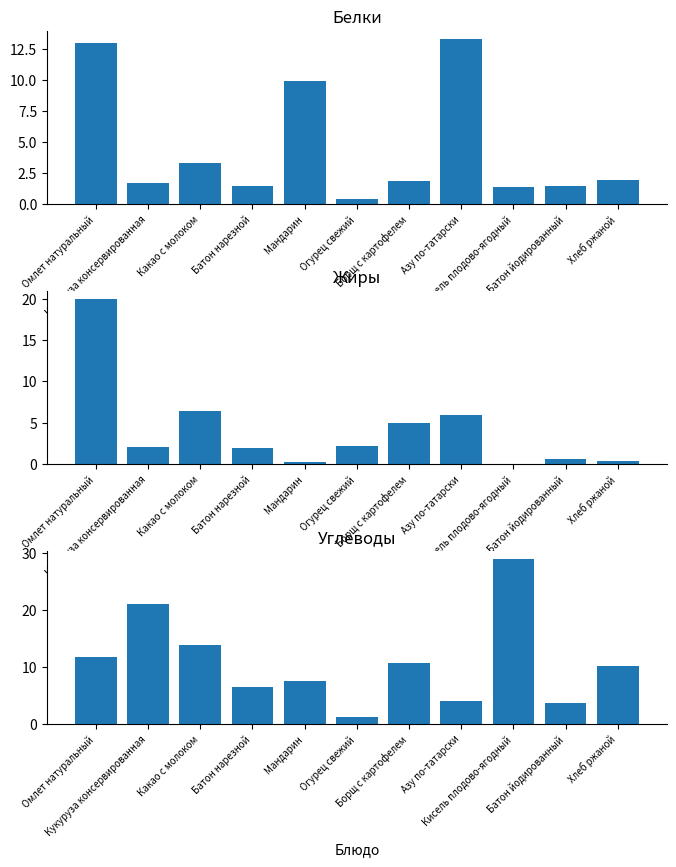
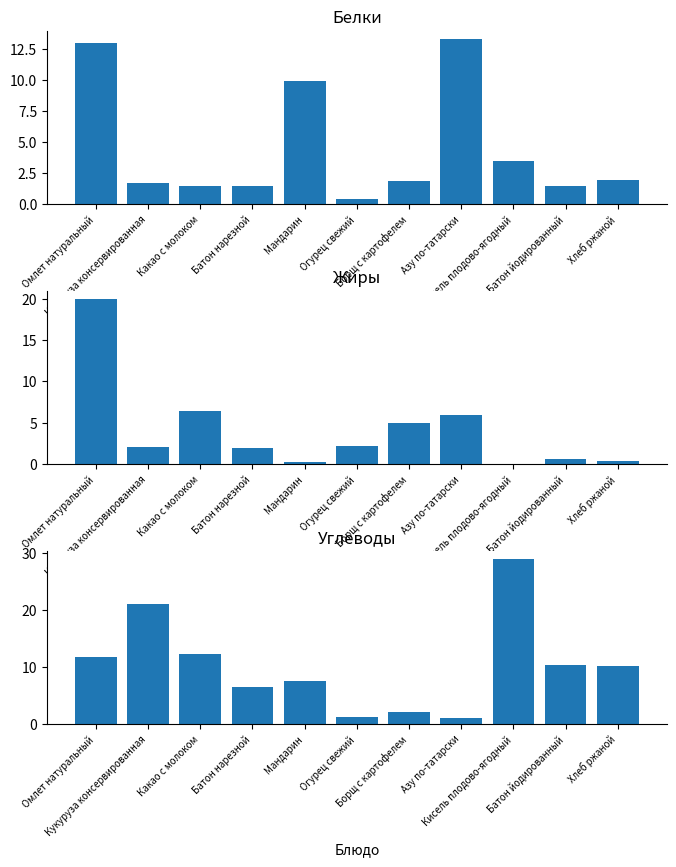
Белки, Какао с молоком: 3.3 -> 1.5
Белки, Кисель плодово-ягодный: 1.4 -> 3.5
Углеводы, Какао с молоком: 14 -> 12
Углеводы, Борщ с картофелем: 11 -> 2
Углеводы, Азу по-татарски: 4 -> 1
Углеводы, Батон йодированный: 4 -> 10
